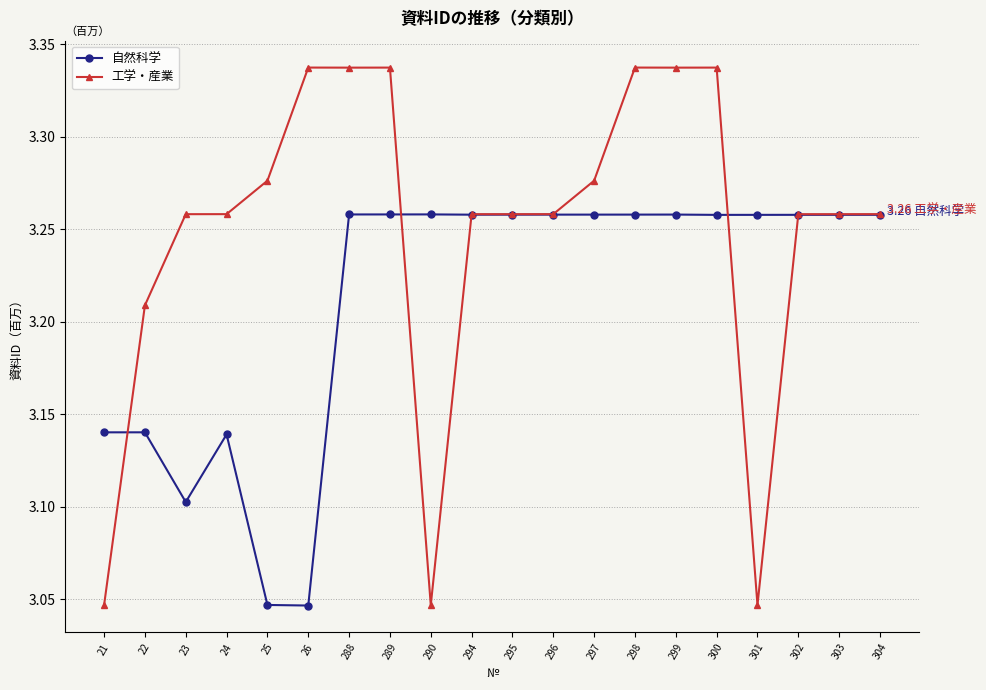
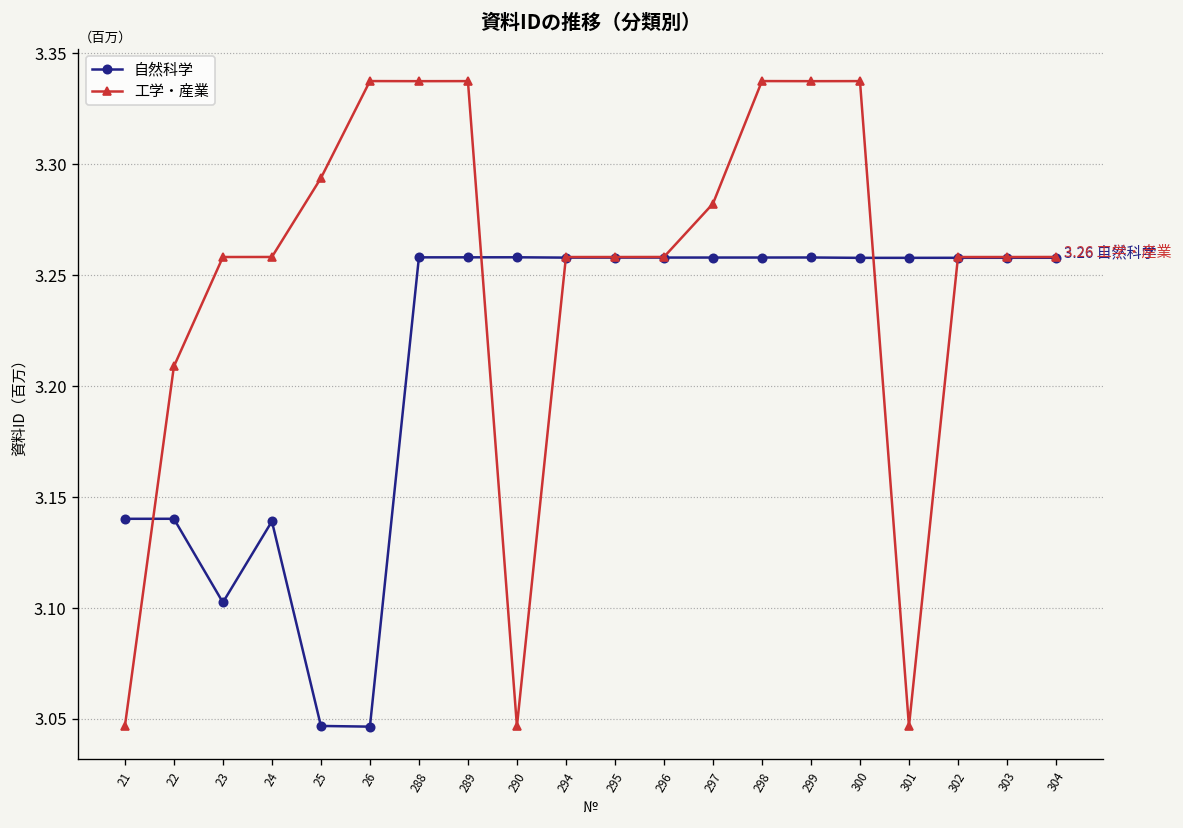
工学・産業, 25: 3.276 -> 3.294
工学・産業, 297: 3.276 -> 3.282
